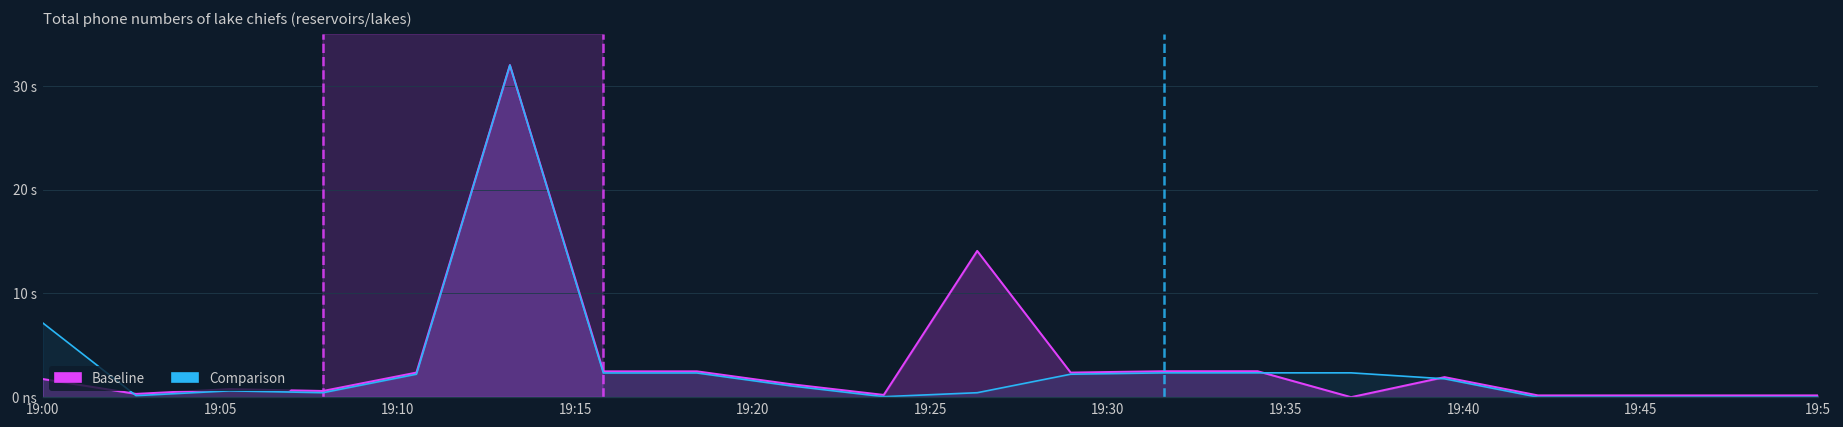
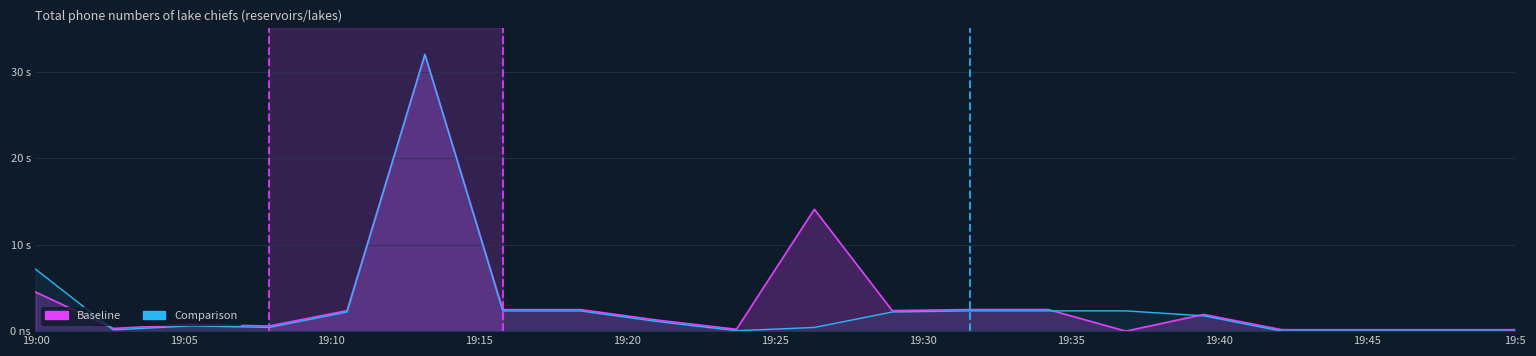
Baseline, 19:00: 2 s -> 5 s
